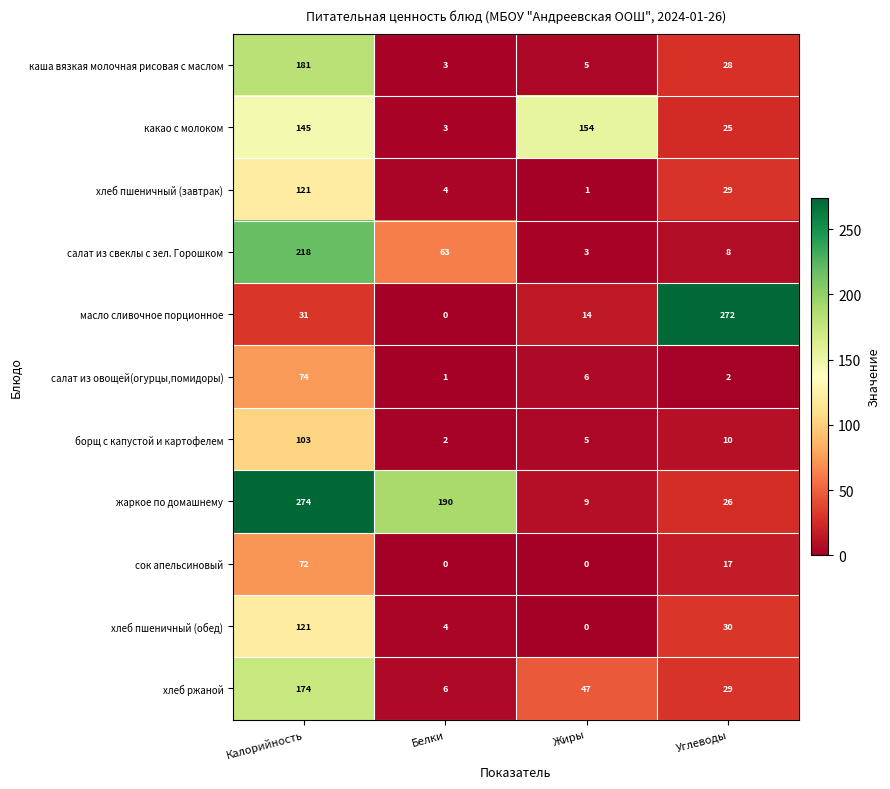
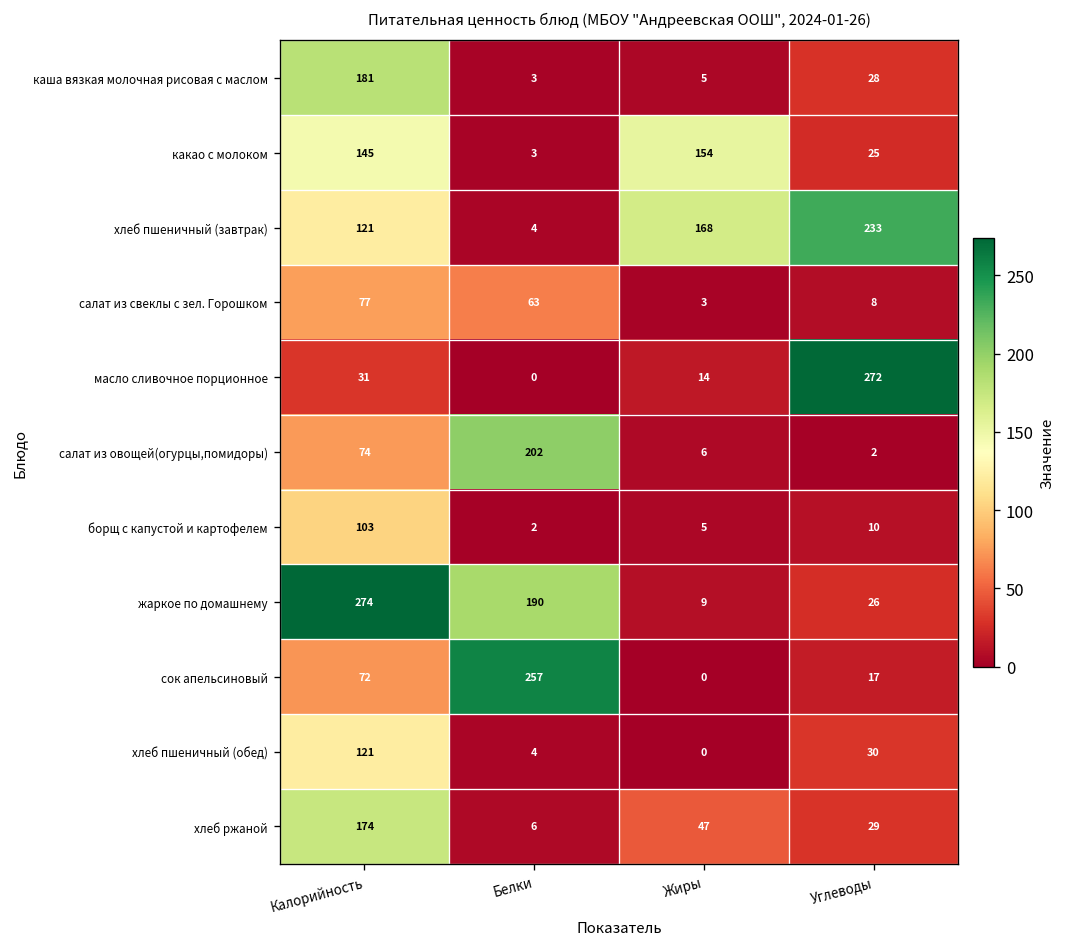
хлеб пшеничный (завтрак), Жиры: 1 -> 168
хлеб пшеничный (завтрак), Углеводы: 29 -> 233
салат из свеклы с зел. Горошком, Калорийность: 218 -> 77
салат из овощей(огурцы,помидоры), Белки: 1 -> 202
сок апельсиновый, Белки: 0 -> 257
